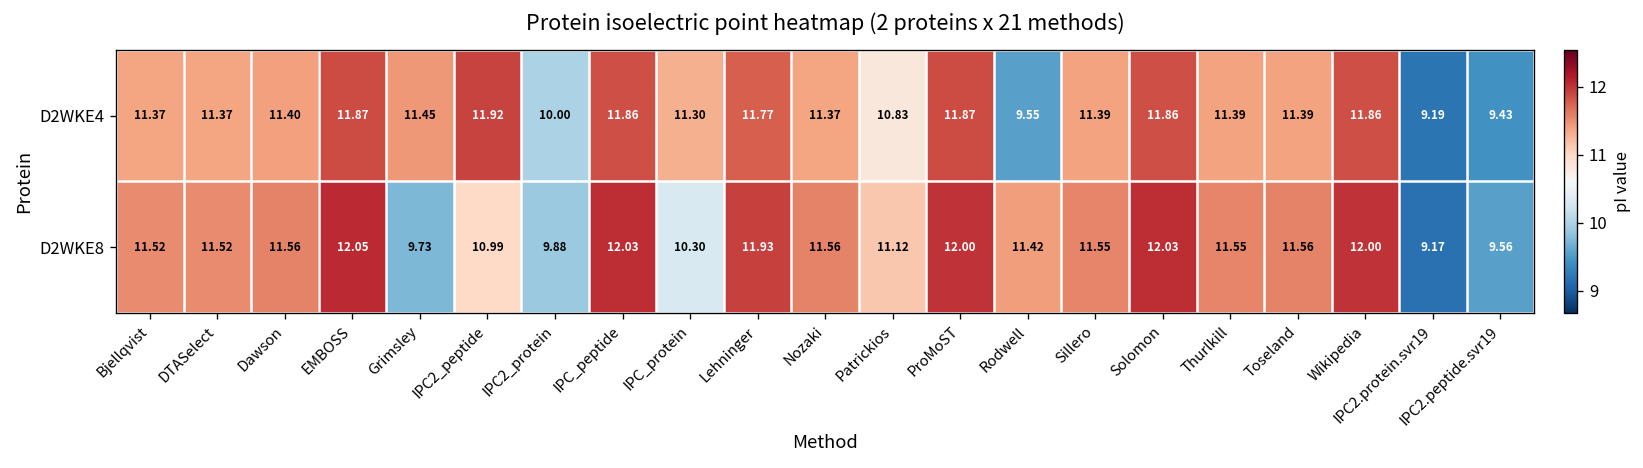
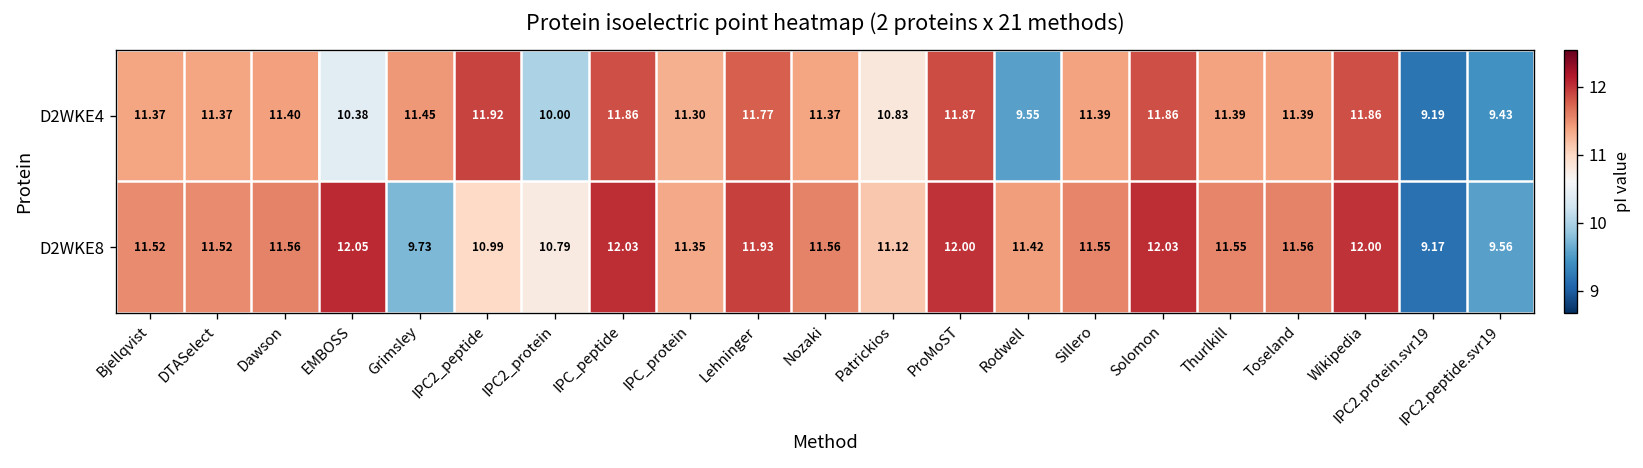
D2WKE4, EMBOSS: 11.87 -> 10.38
D2WKE8, IPC2_protein: 9.88 -> 10.79
D2WKE8, IPC_protein: 10.30 -> 11.35
